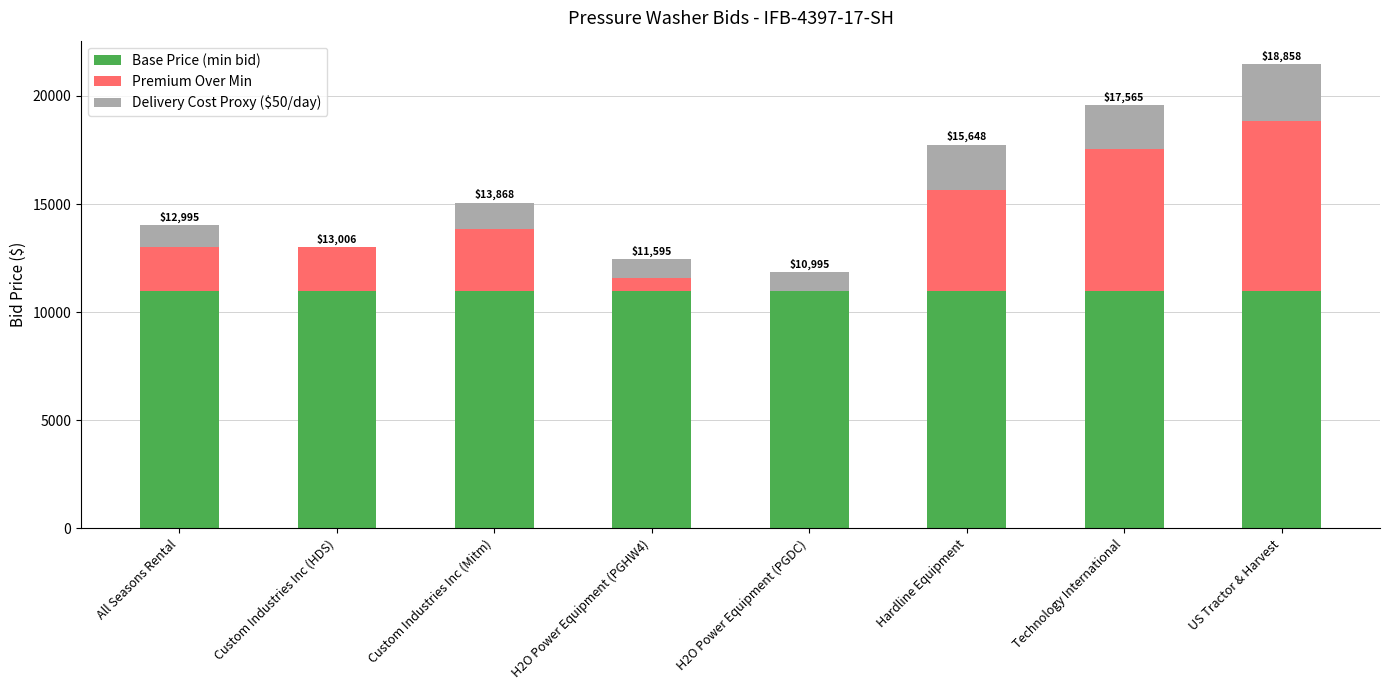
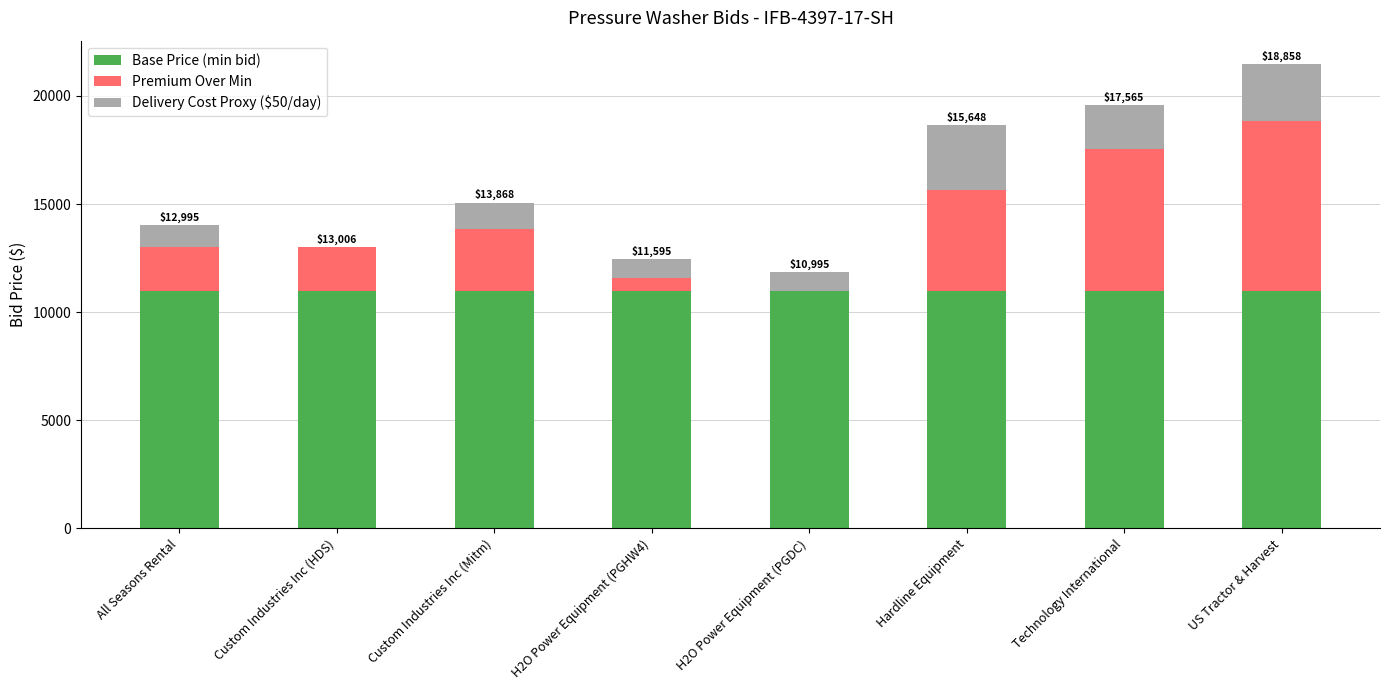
Delivery Cost Proxy ($50/day), Hardline Equipment: 2100 -> 3000
